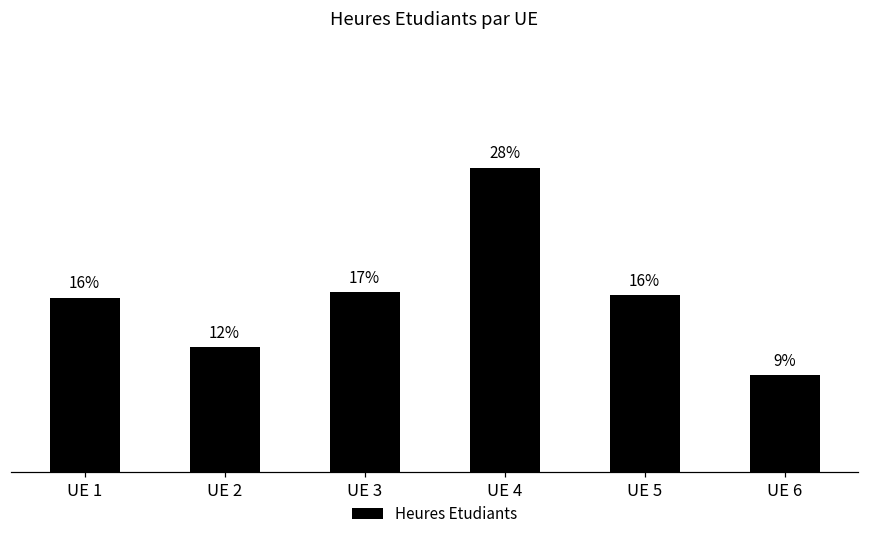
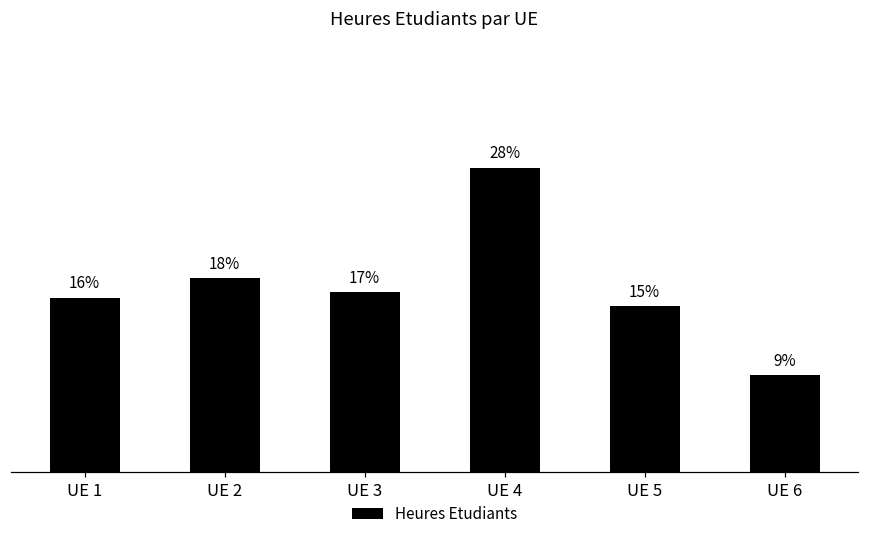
UE 2: 12% -> 18%
UE 5: 16% -> 15%
